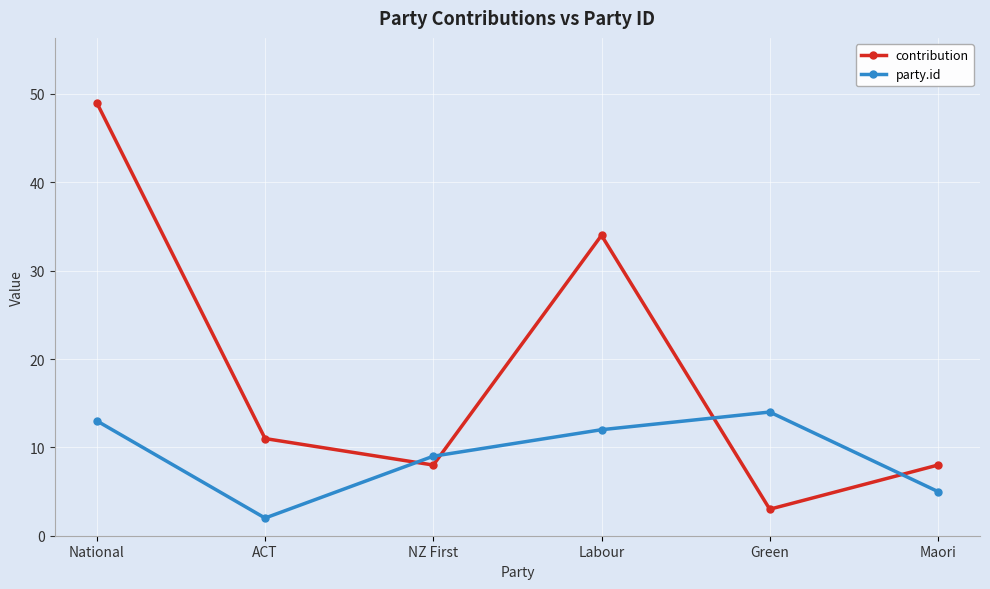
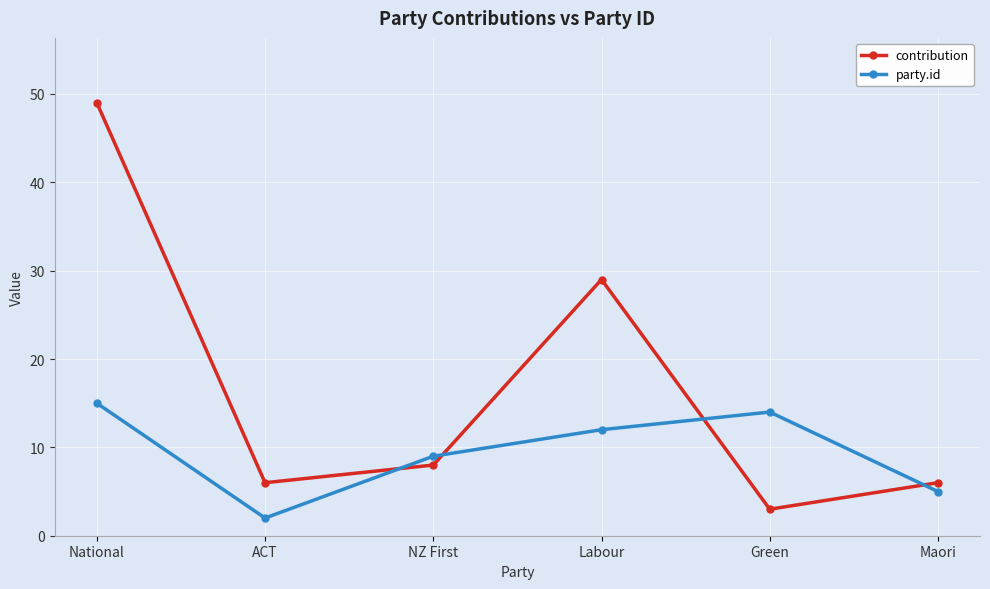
party.id, National: 13 -> 15
contribution, ACT: 11 -> 6
contribution, Labour: 34 -> 29
contribution, Maori: 8 -> 6
